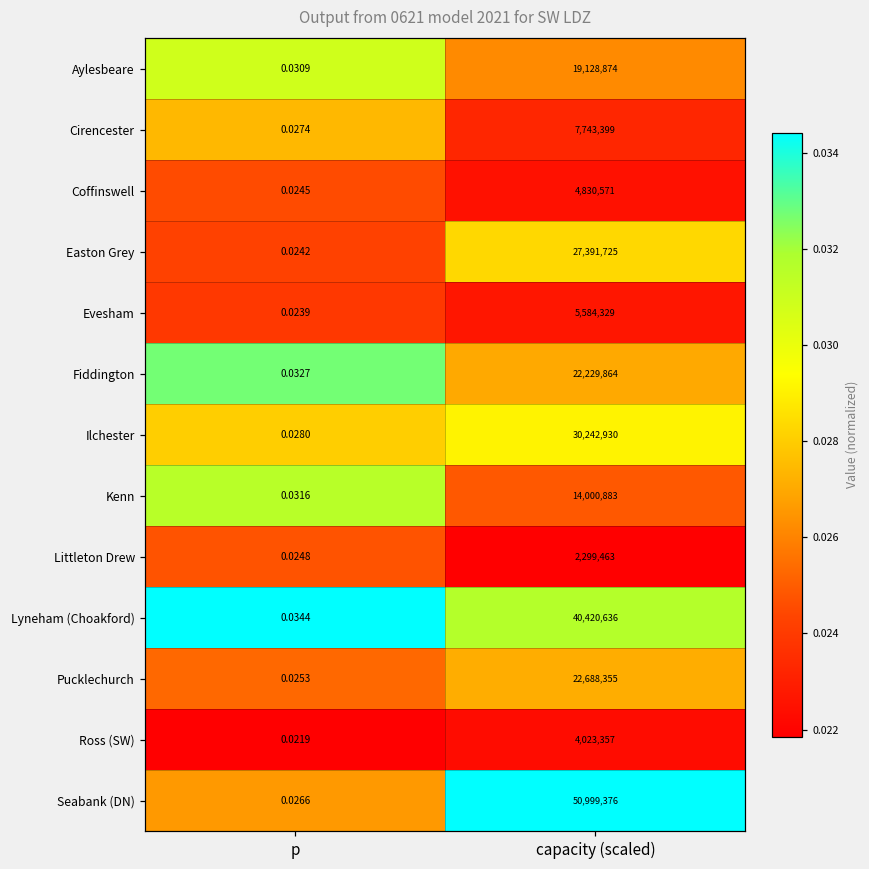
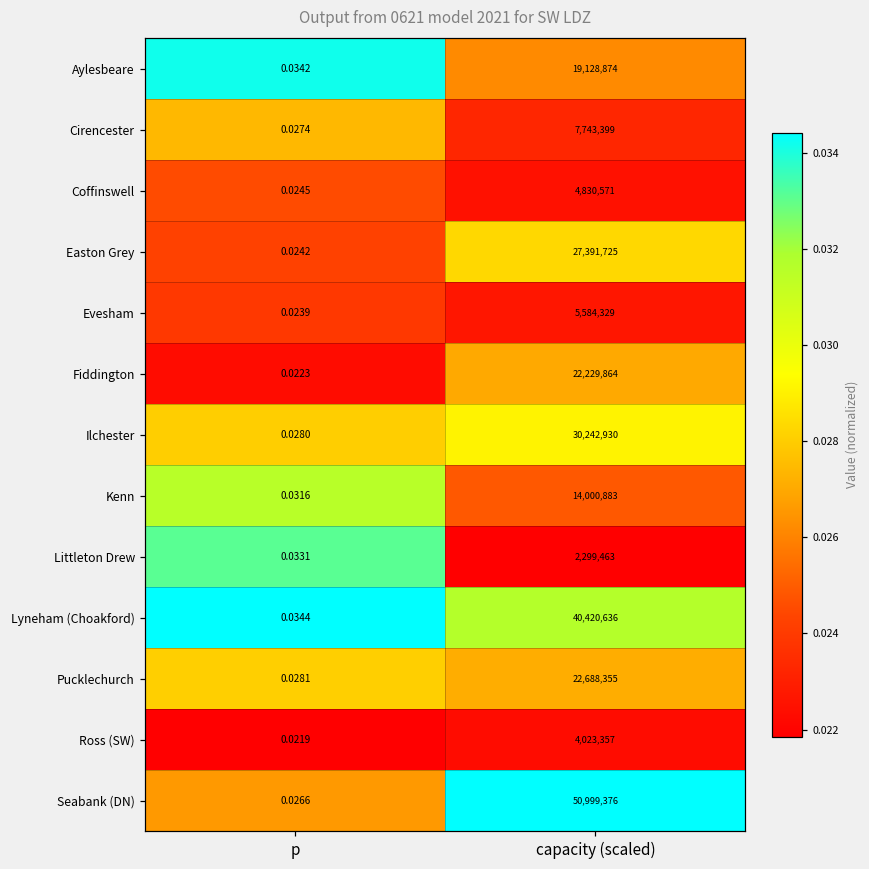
Aylesbeare, p: 0.0309 -> 0.0342
Fiddington, p: 0.0327 -> 0.0223
Littleton Drew, p: 0.0248 -> 0.0331
Pucklechurch, p: 0.0253 -> 0.0281
